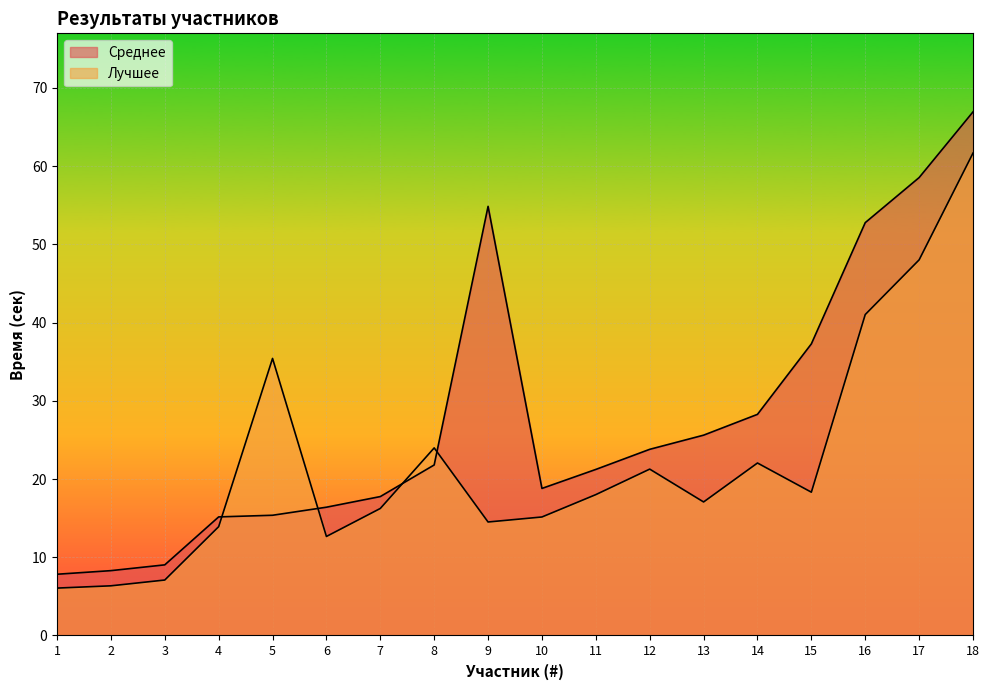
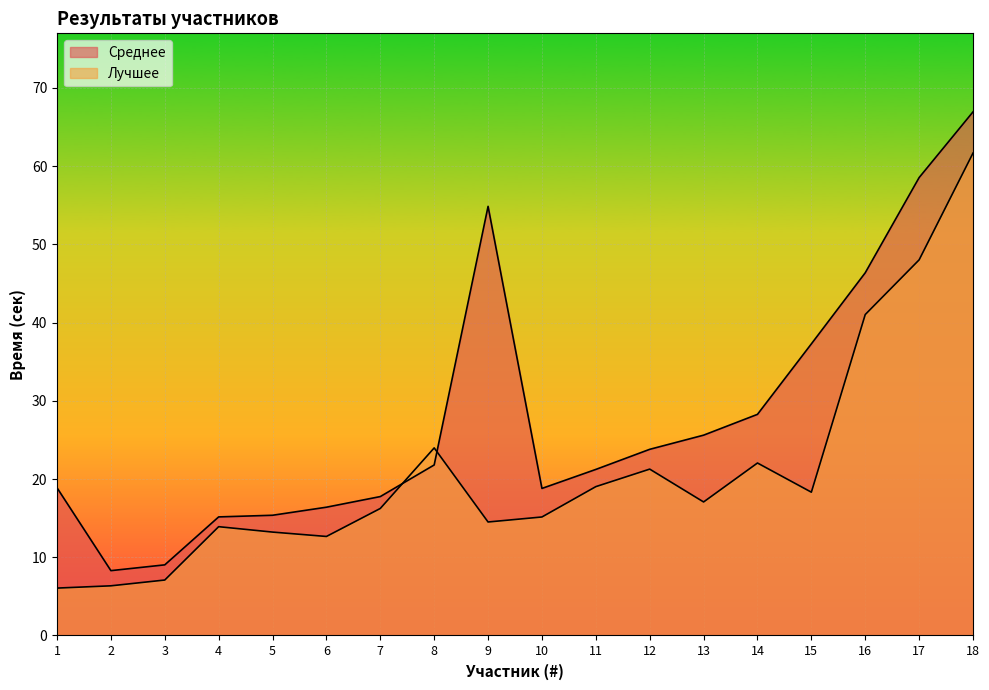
Среднее, 1: 8 -> 19
Лучшее, 5: 35 -> 13
Лучшее, 11: 18 -> 19
Среднее, 16: 53 -> 46
